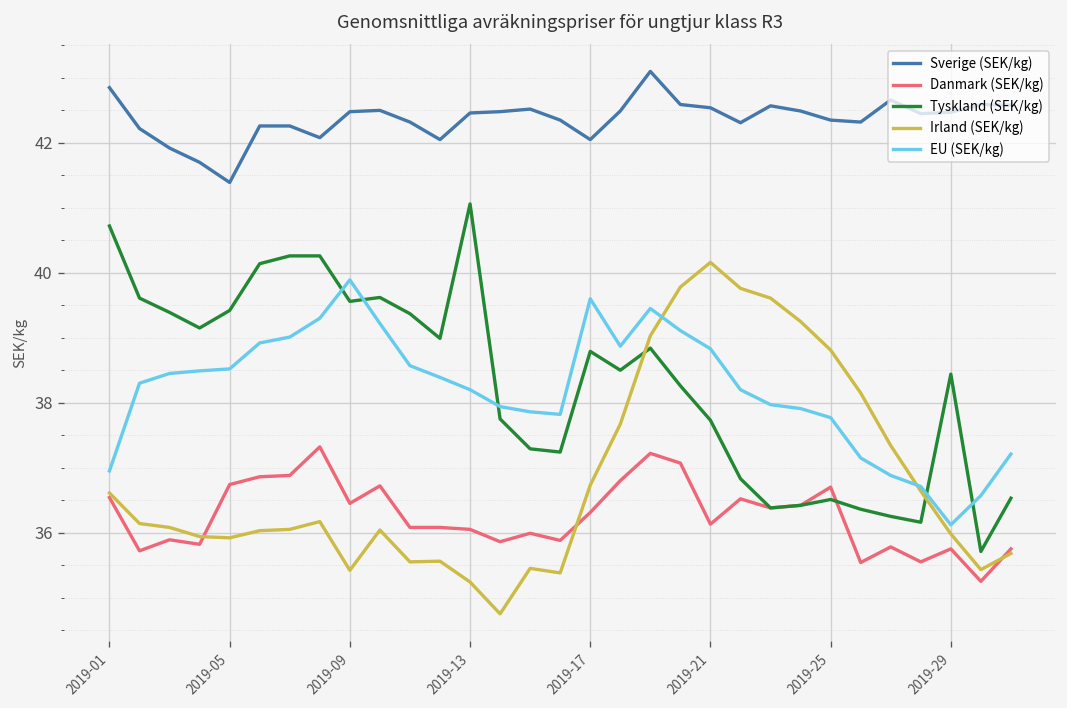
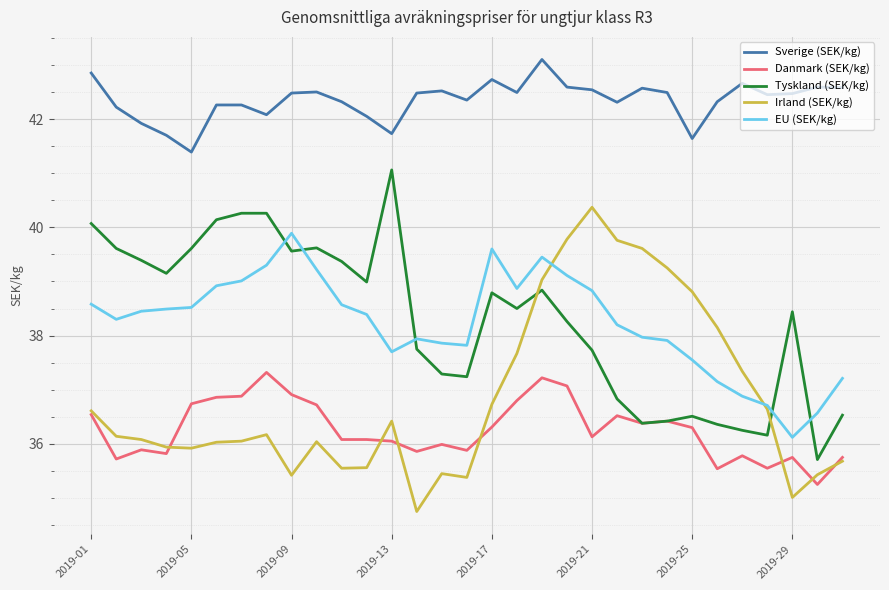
Tyskland (SEK/kg), 2019-01: 40.7 -> 40.1
EU (SEK/kg), 2019-01: 37.0 -> 38.6
Tyskland (SEK/kg), 2019-05: 39.4 -> 39.6
Danmark (SEK/kg), 2019-09: 36.5 -> 36.9
Sverige (SEK/kg), 2019-13: 42.5 -> 41.7
Irland (SEK/kg), 2019-13: 35.2 -> 36.4
EU (SEK/kg), 2019-13: 38.2 -> 37.7
Sverige (SEK/kg), 2019-17: 42.1 -> 42.7
Irland (SEK/kg), 2019-21: 40.2 -> 40.4
Sverige (SEK/kg), 2019-25: 42.4 -> 41.6
Danmark (SEK/kg), 2019-25: 36.7 -> 36.3
EU (SEK/kg), 2019-25: 37.8 -> 37.6
Irland (SEK/kg), 2019-29: 36.0 -> 35.0
